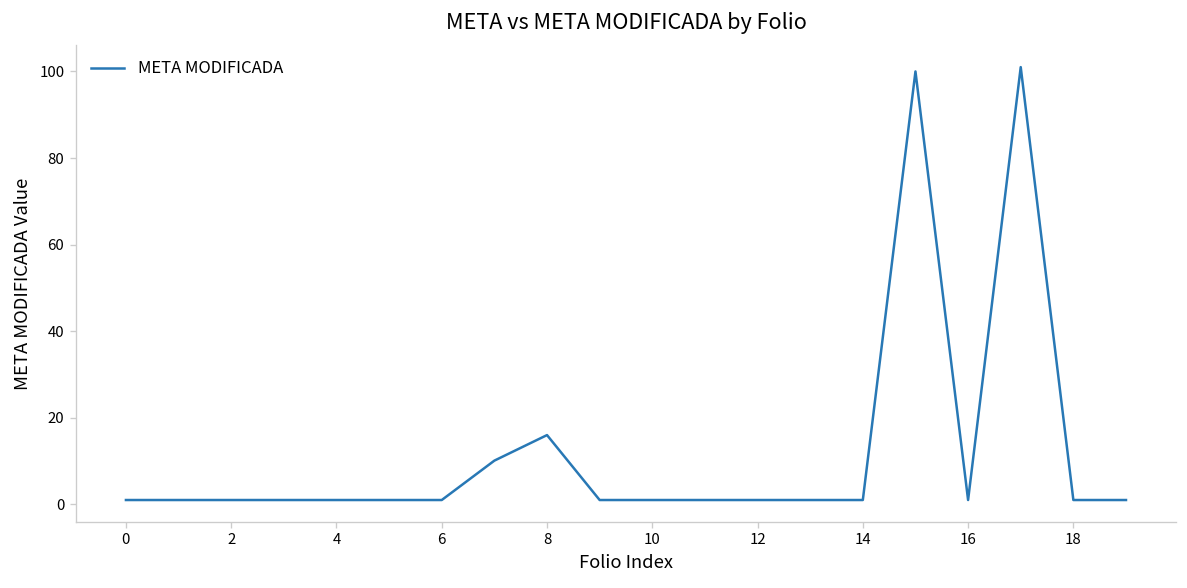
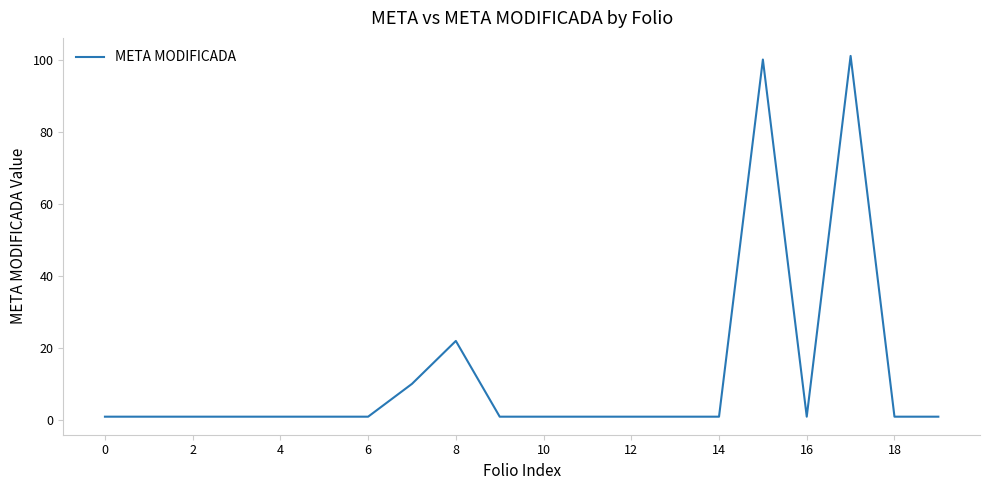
8: 16 -> 22
